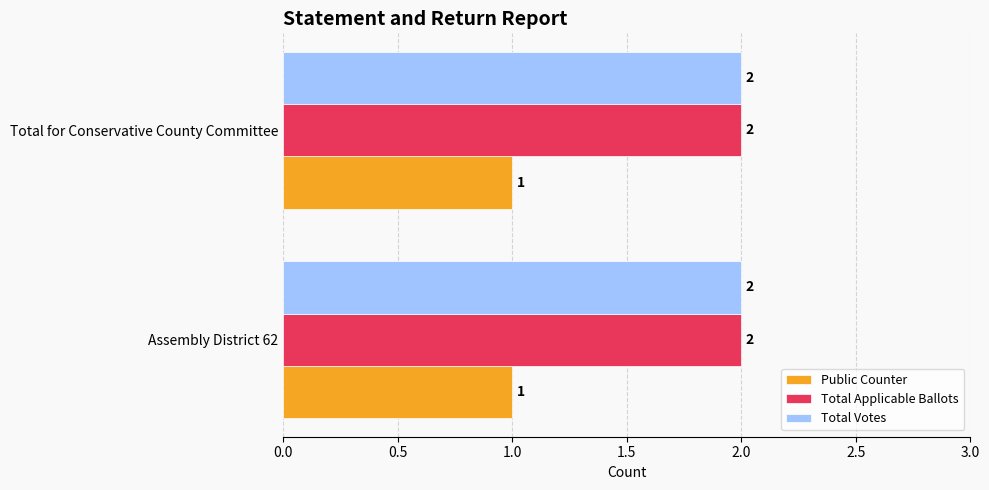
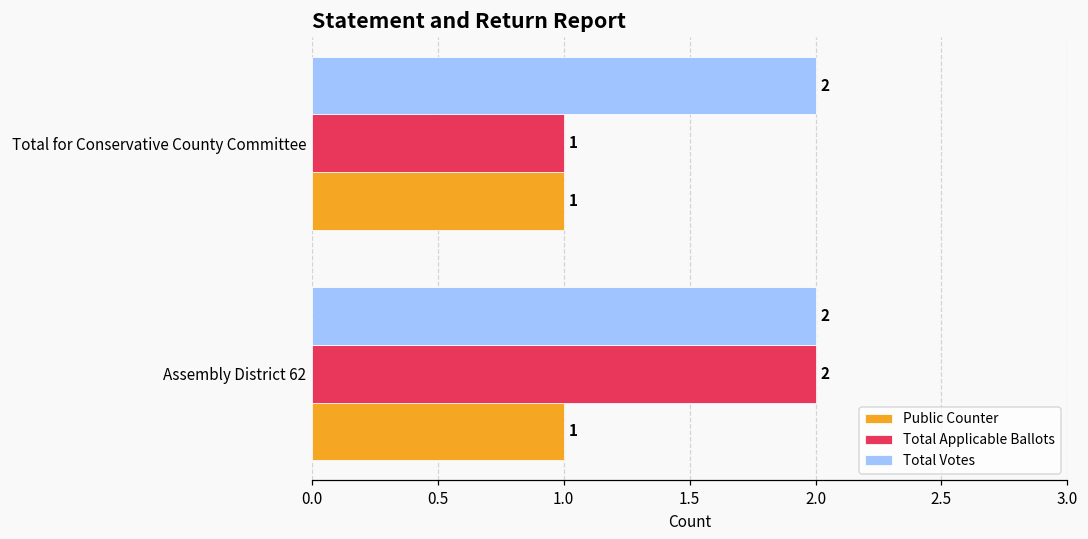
Total Applicable Ballots, Total for Conservative County Committee: 2 -> 1
